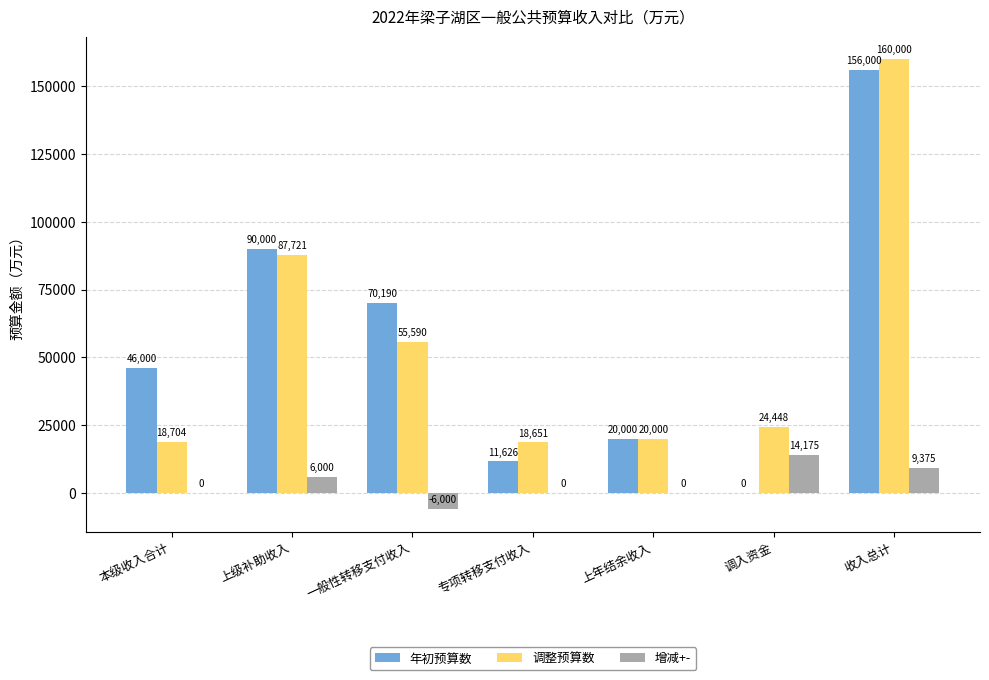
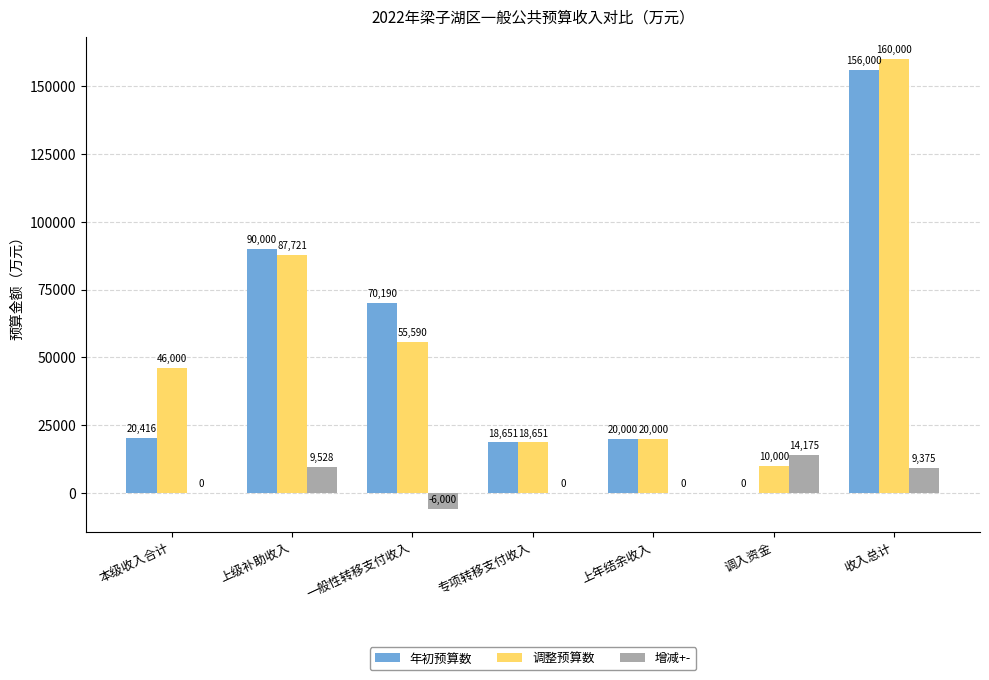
年初预算数, 本级收入合计: 46,000 -> 20,416
调整预算数, 本级收入合计: 18,704 -> 46,000
增减+-, 上级补助收入: 6,000 -> 9,528
年初预算数, 专项转移支付收入: 11,626 -> 18,651
调整预算数, 调入资金: 24,448 -> 10,000
